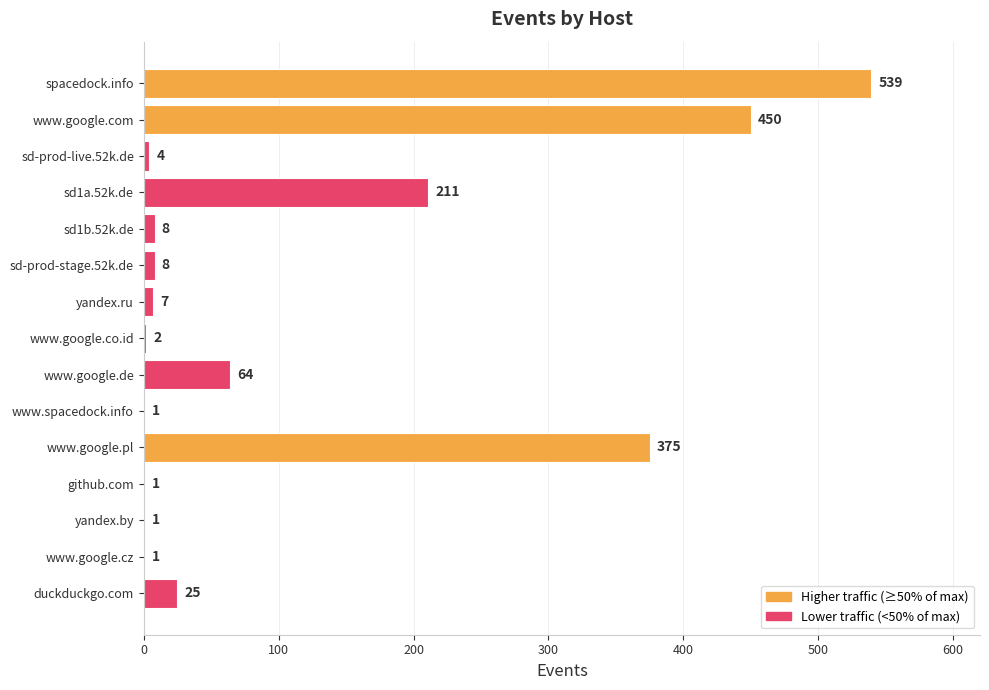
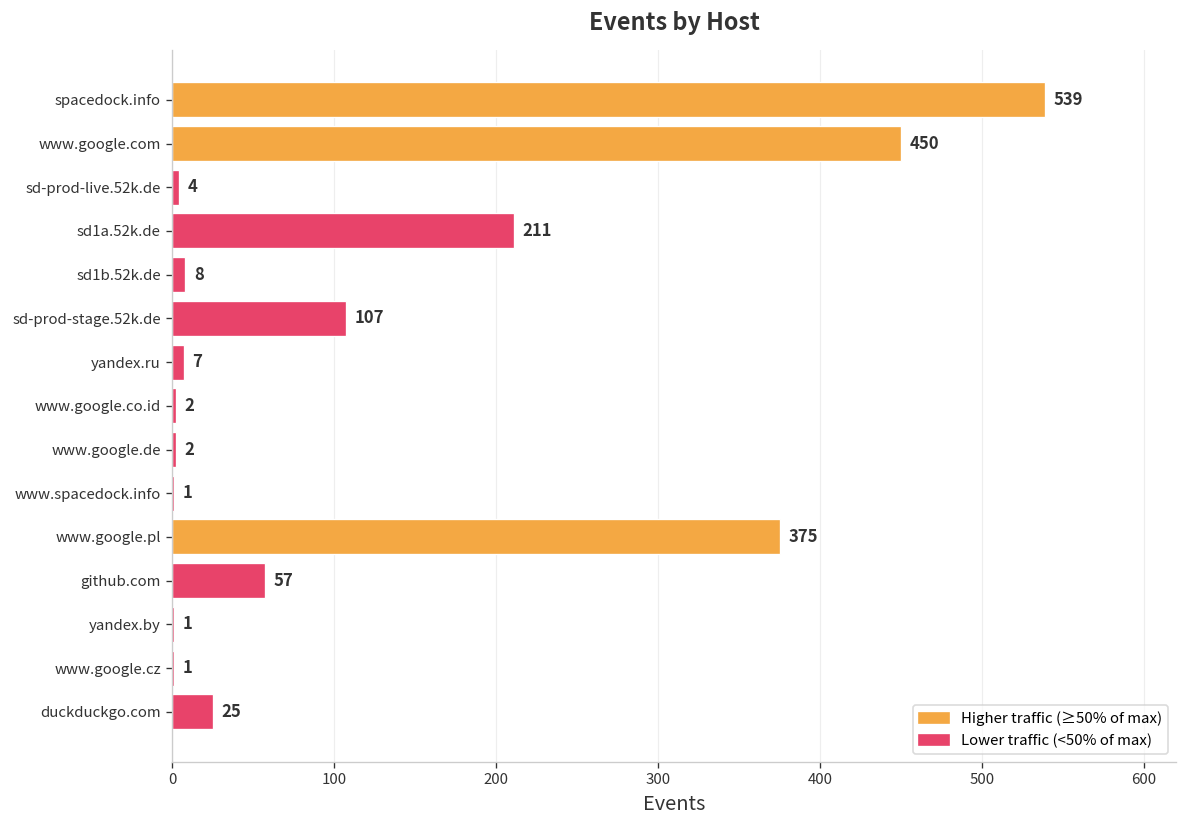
sd-prod-stage.52k.de: 8 -> 107
www.google.de: 64 -> 2
github.com: 1 -> 57
